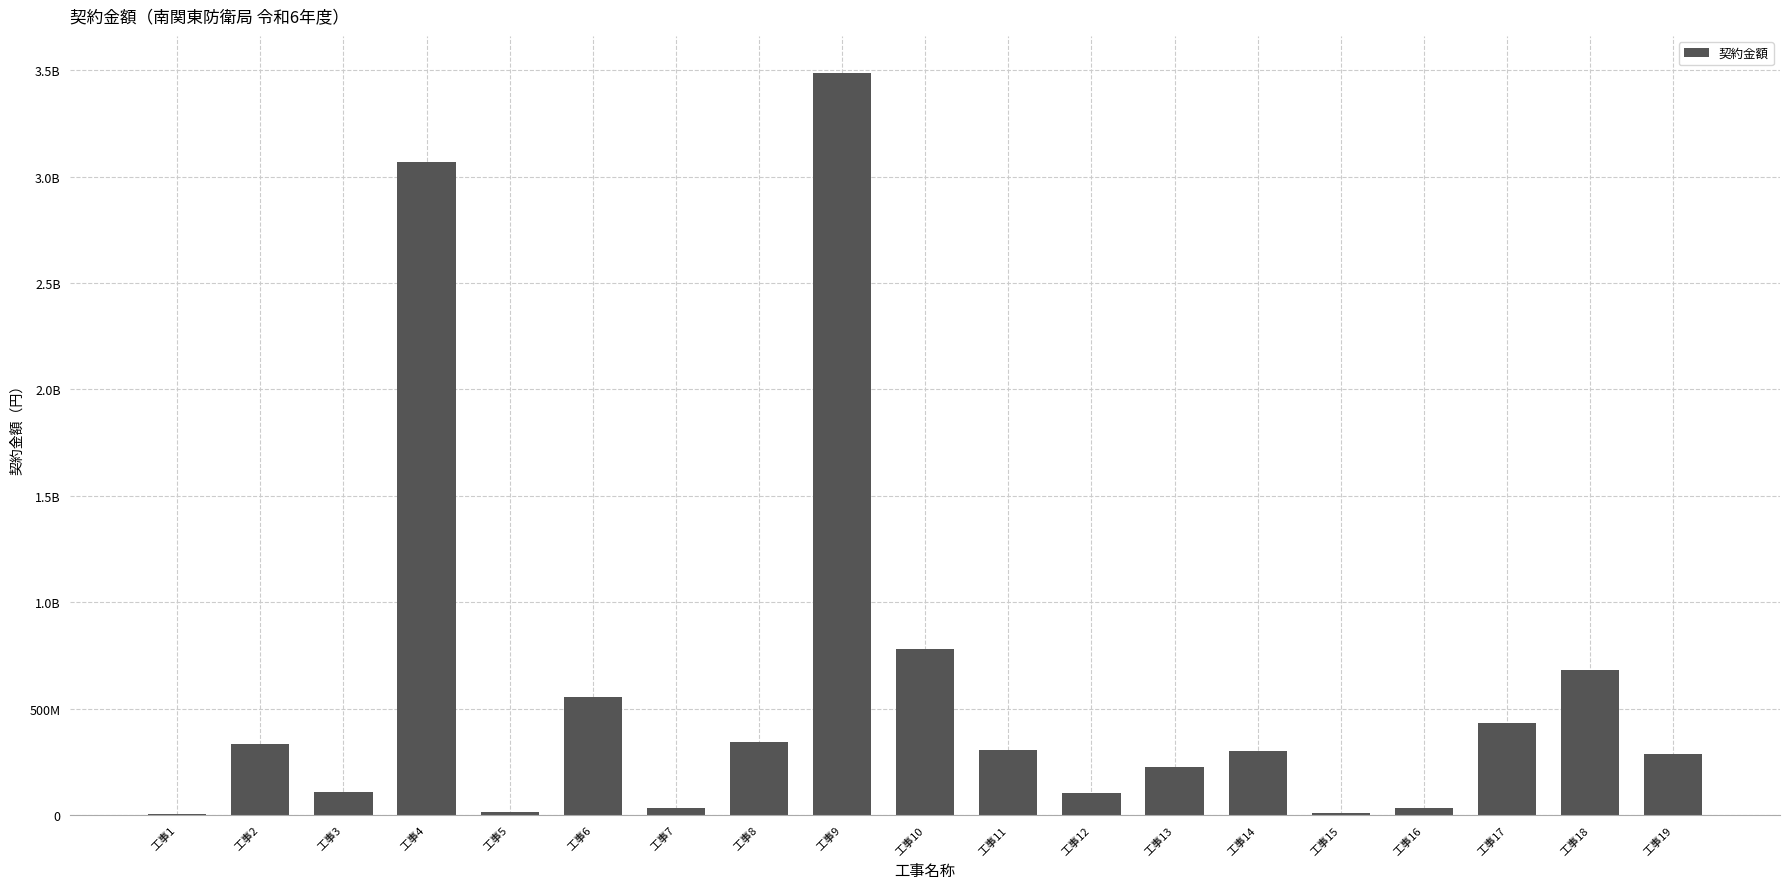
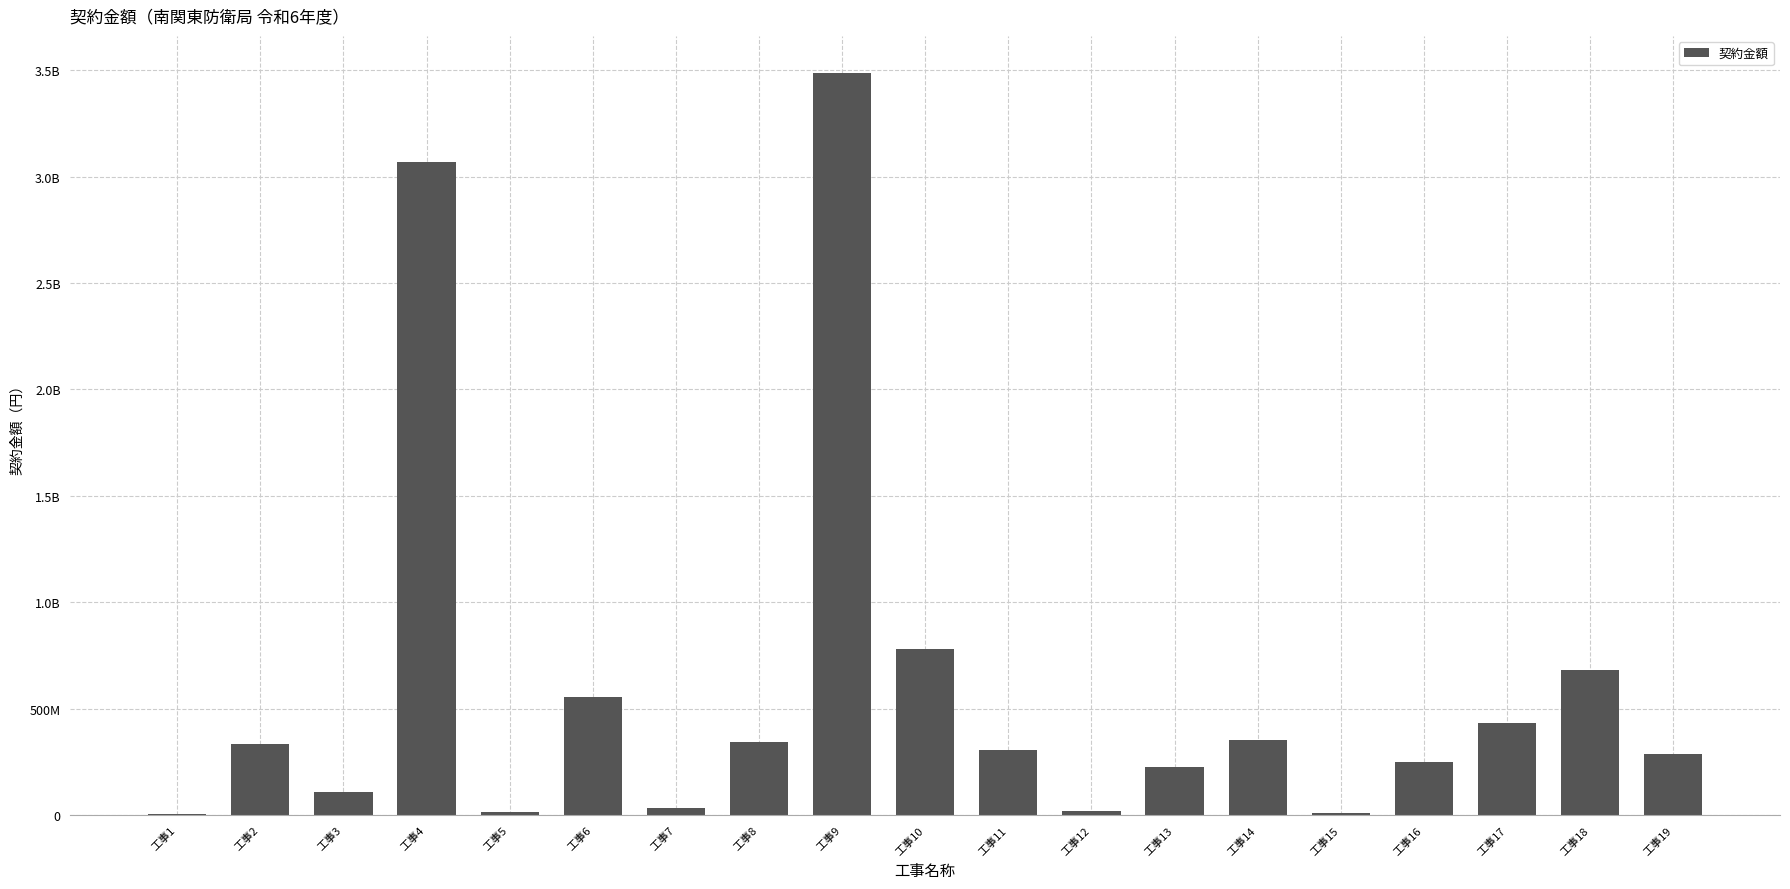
工事12: 100000000 -> 20000000
工事14: 300000000 -> 350000000
工事16: 30000000 -> 250000000
